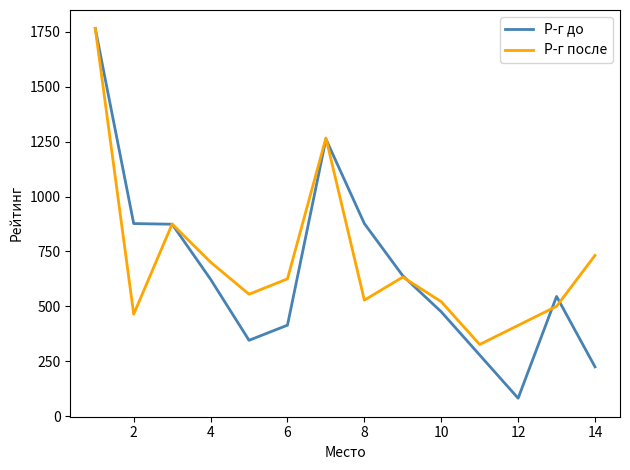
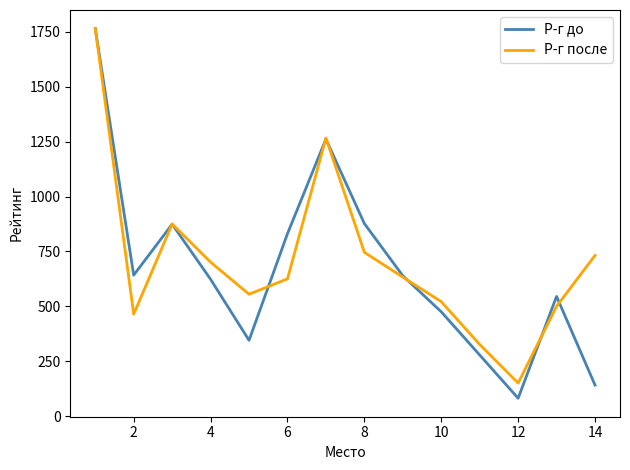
Р-г до, 2: 880 -> 640
Р-г до, 6: 410 -> 830
Р-г после, 8: 530 -> 750
Р-г после, 12: 410 -> 150
Р-г до, 14: 220 -> 140
